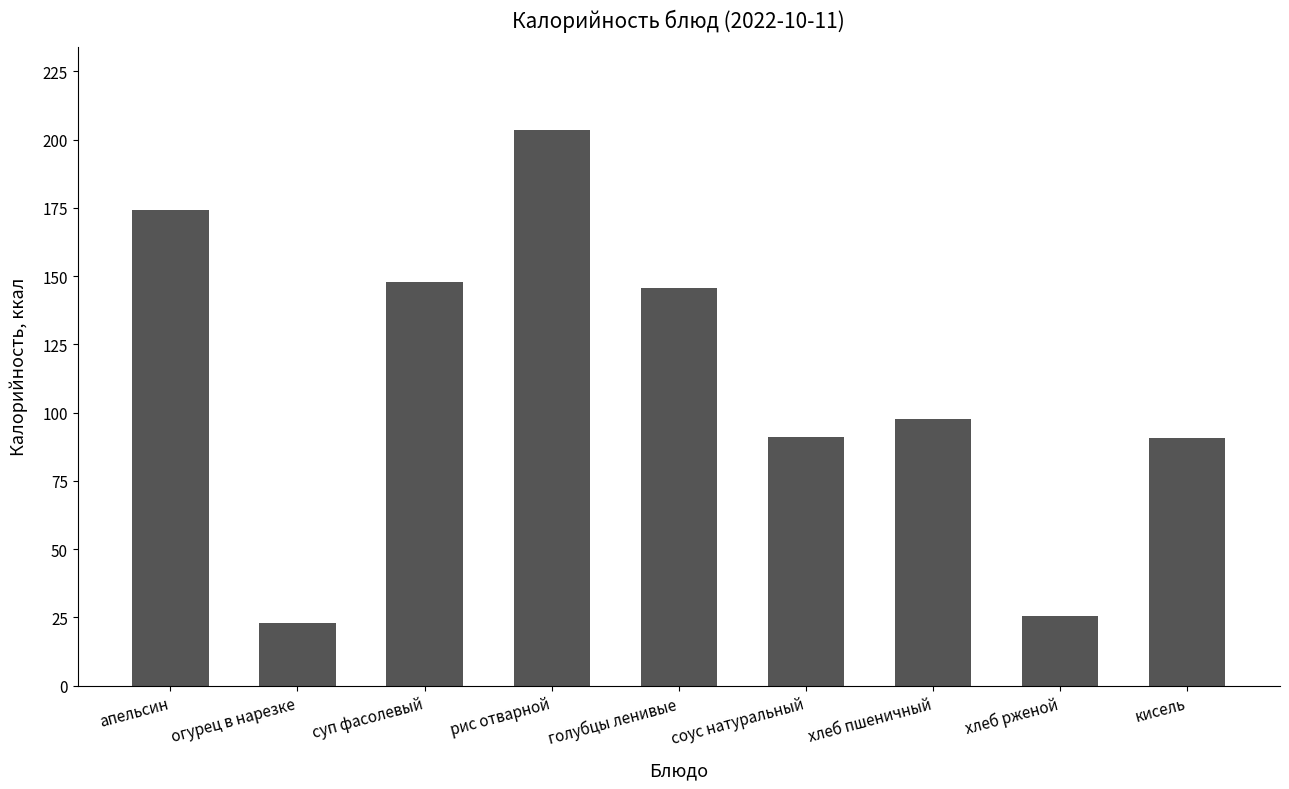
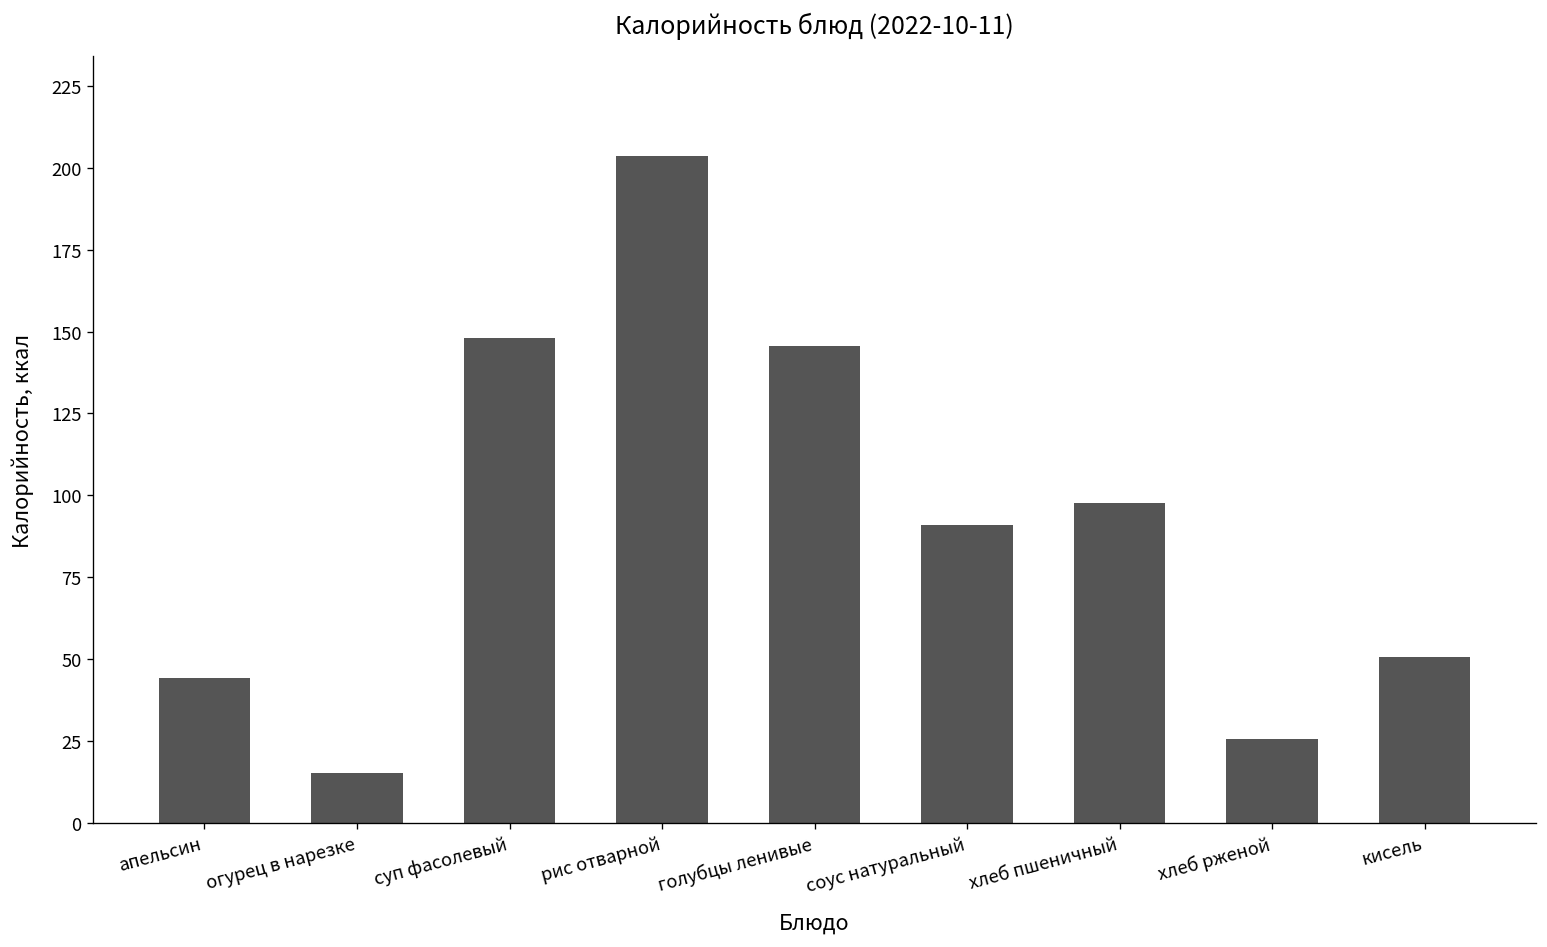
апельсин: 174 -> 44
огурец в нарезке: 23 -> 15
кисель: 91 -> 51
